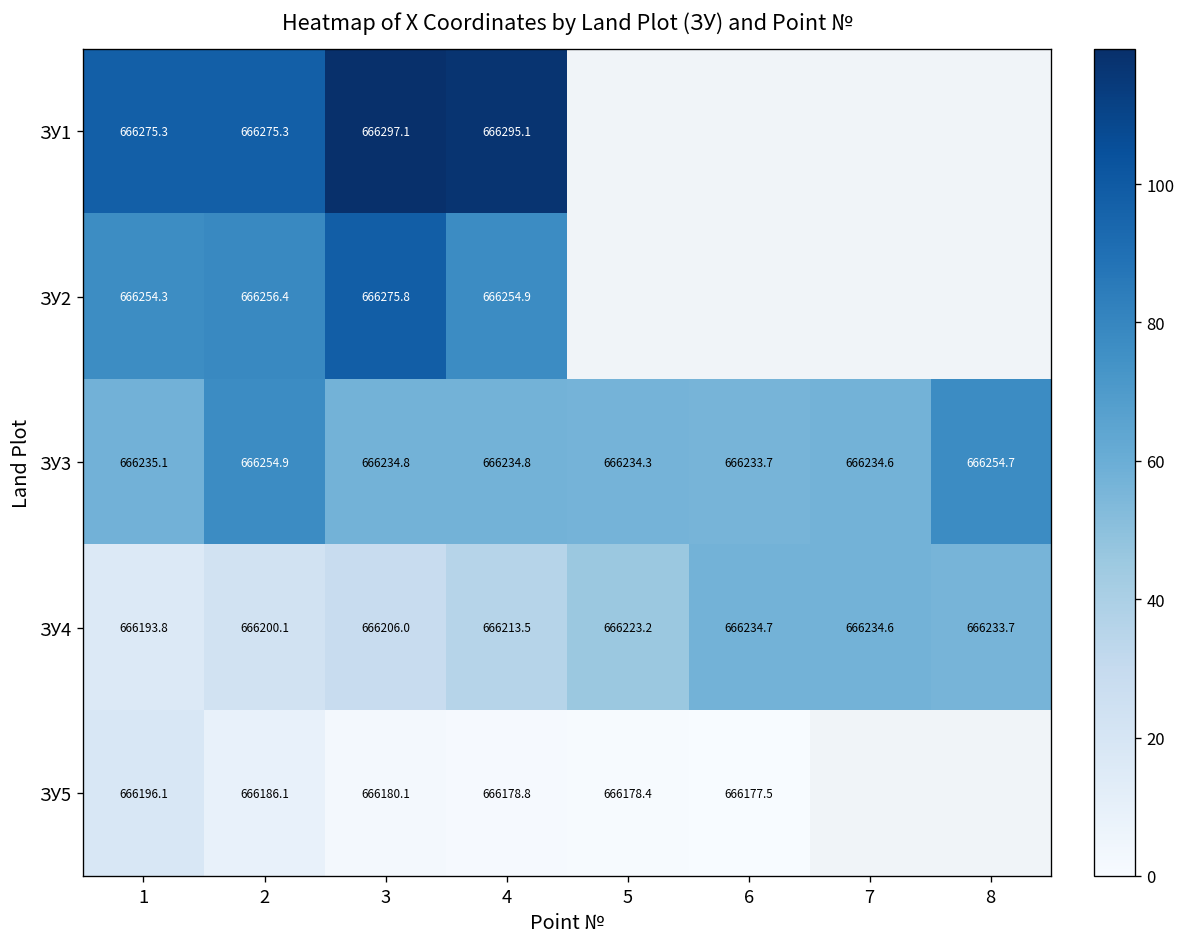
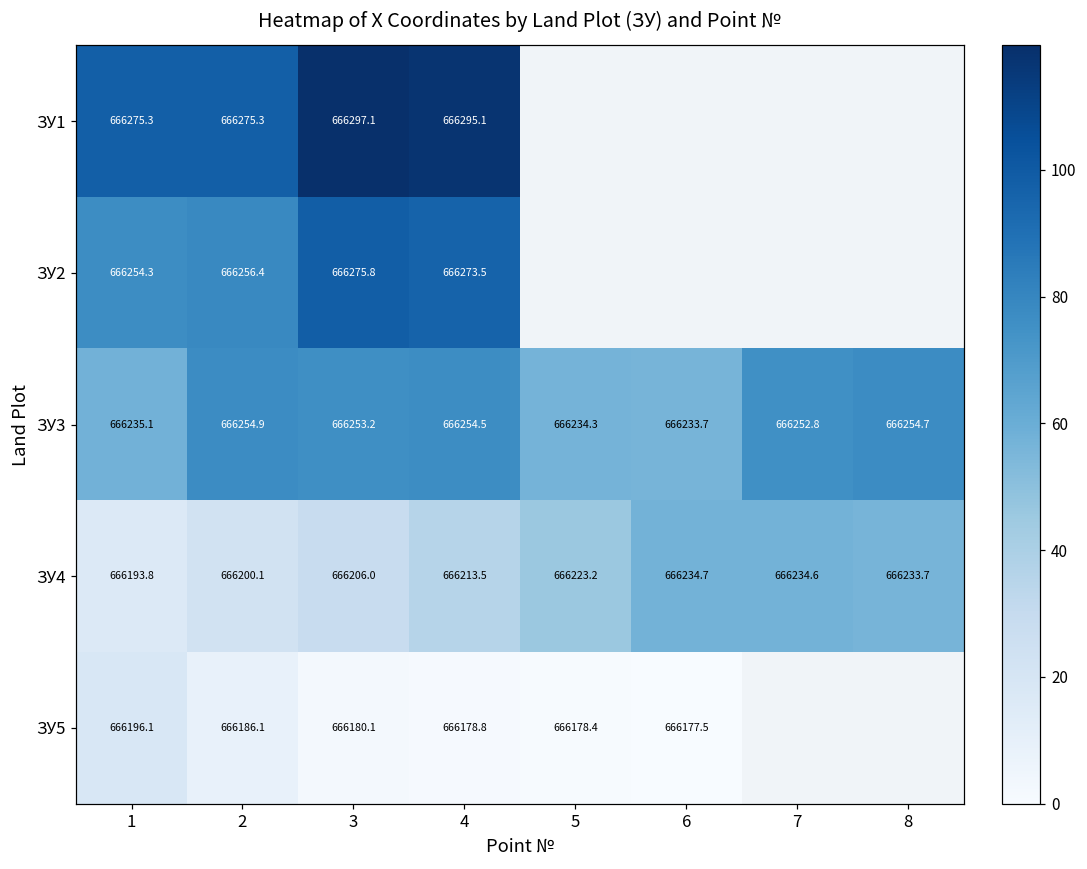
ЗУ2, 4: 666254.9 -> 666273.5
ЗУ3, 3: 666234.8 -> 666253.2
ЗУ3, 4: 666234.8 -> 666254.5
ЗУ3, 7: 666234.6 -> 666252.8
